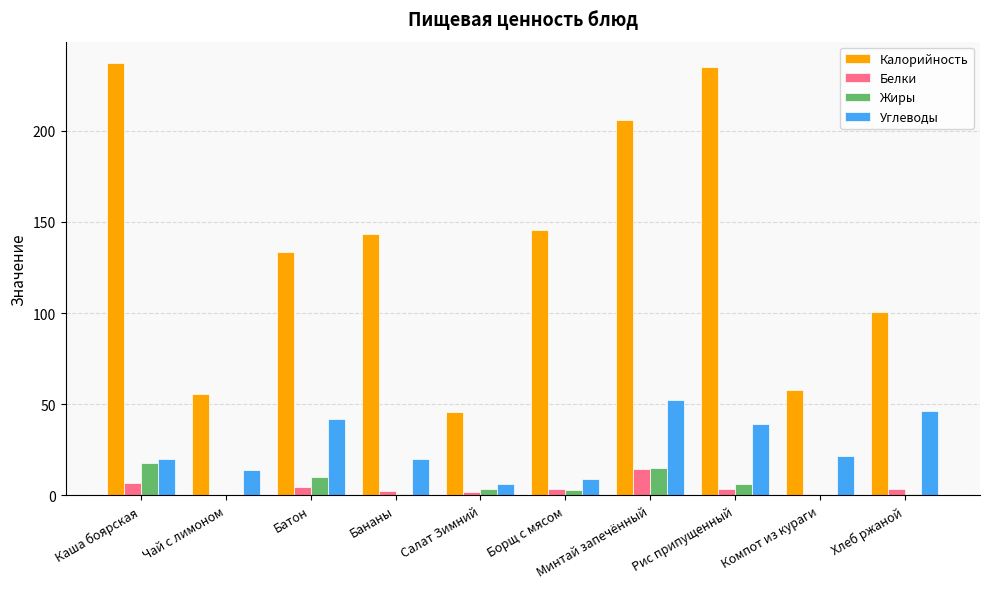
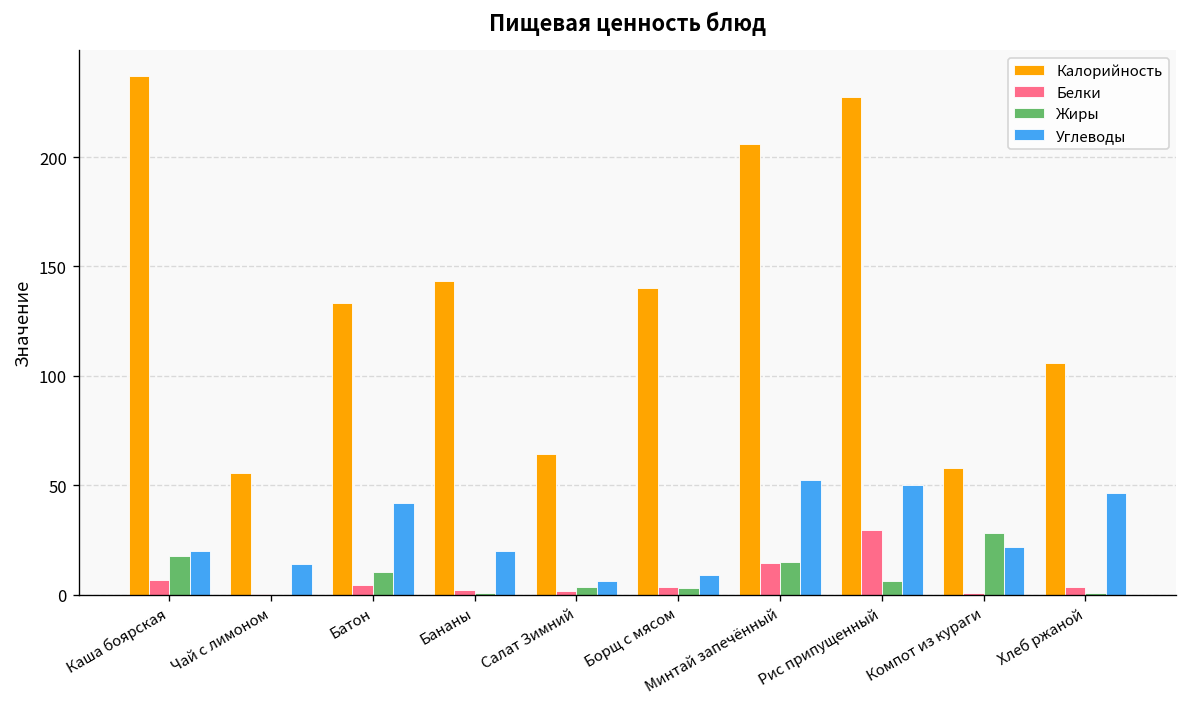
Калорийность, Салат Зимний: 46 -> 64
Калорийность, Борщ с мясом: 146 -> 140
Калорийность, Рис припущенный: 235 -> 227
Белки, Рис припущенный: 4 -> 30
Углеводы, Рис припущенный: 39 -> 50
Жиры, Компот из кураги: 0 -> 28
Калорийность, Хлеб ржаной: 101 -> 106
